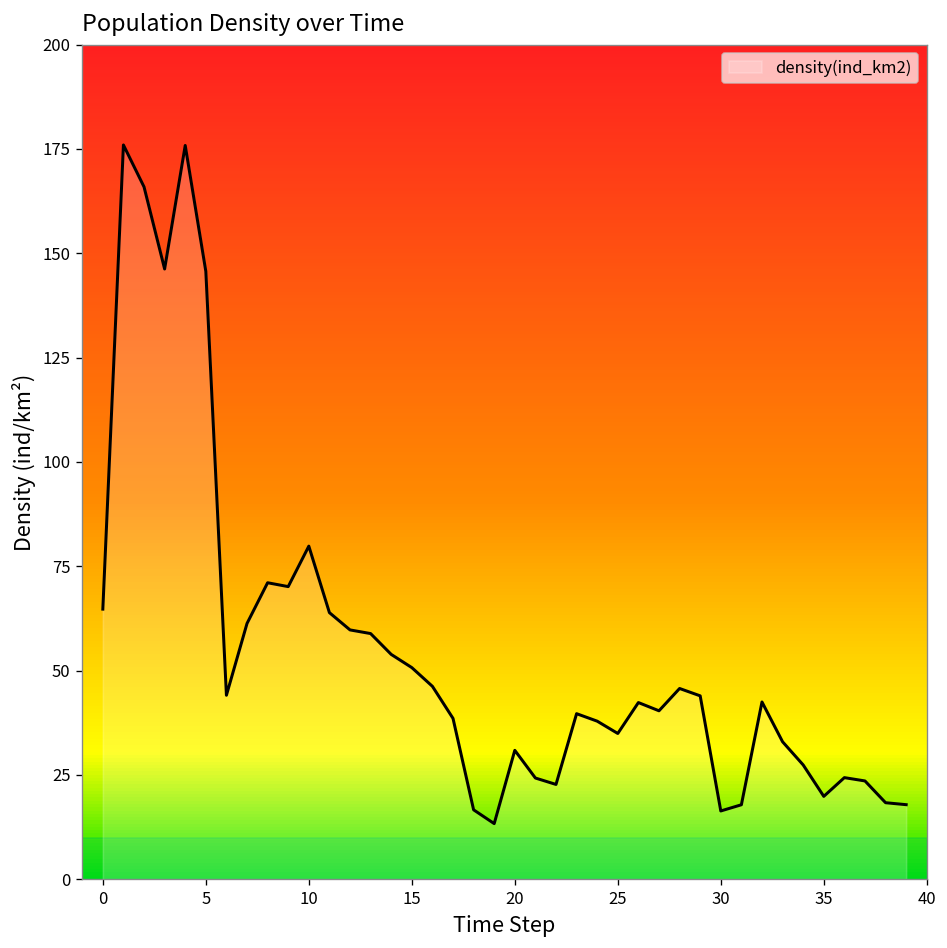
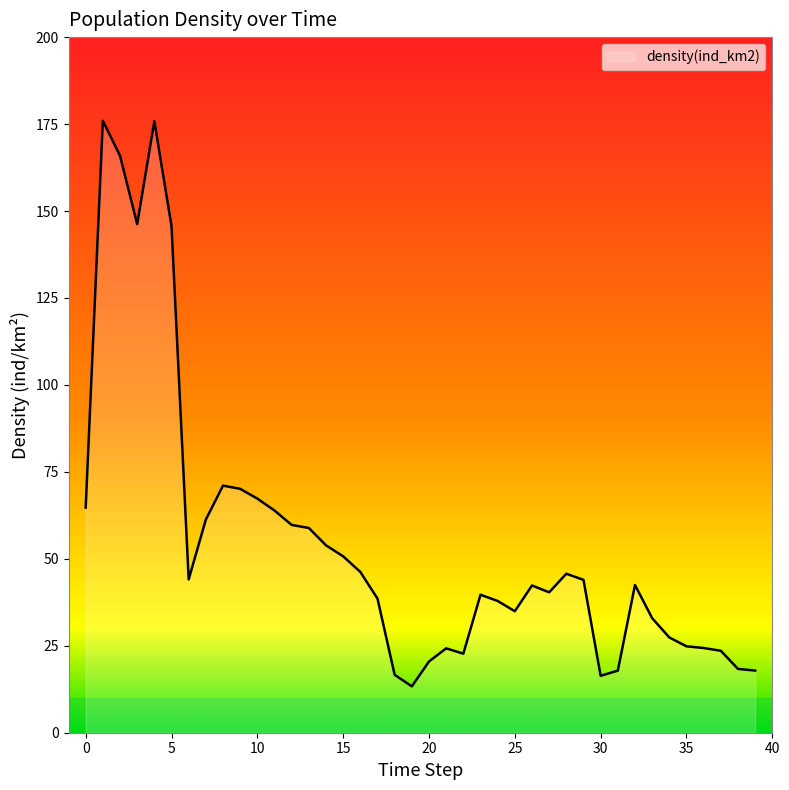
10: 80 -> 67
20: 31 -> 20
35: 20 -> 25
